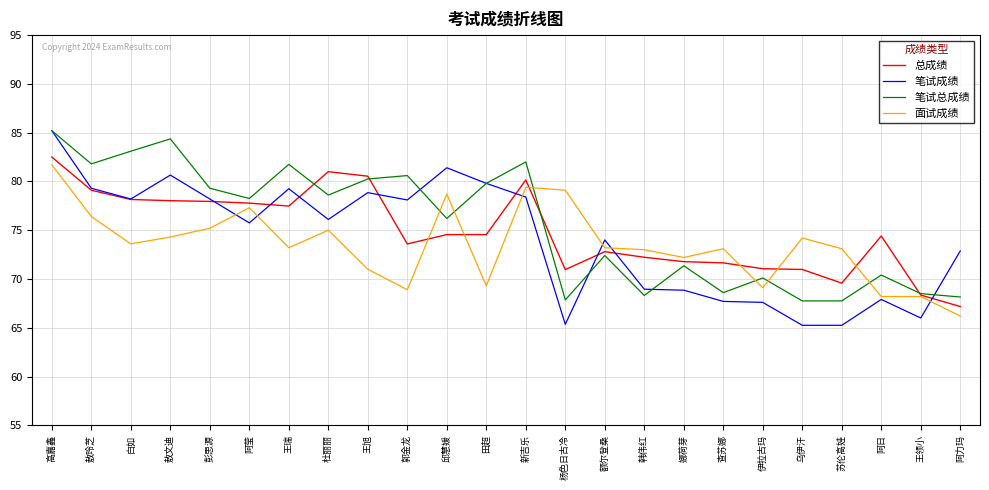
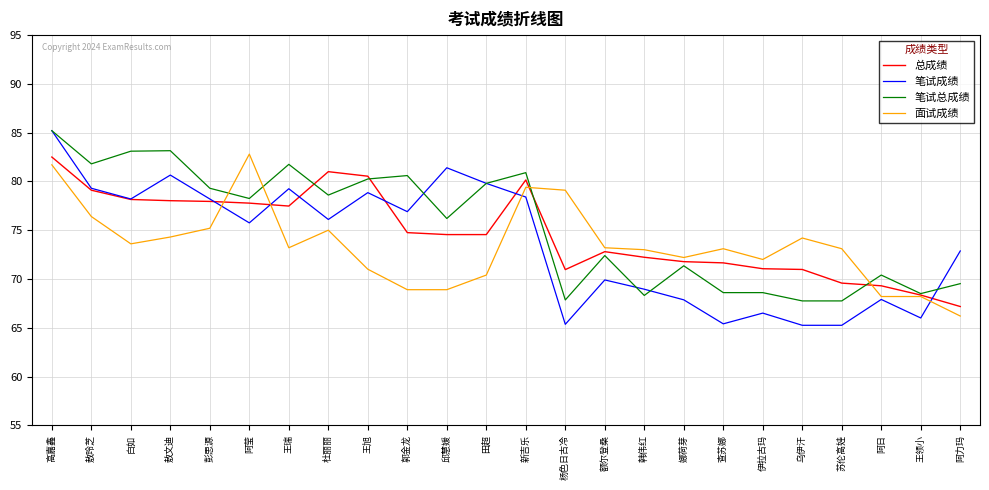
笔试总成绩, 敖文迪: 84 -> 83
面试成绩, 阿莹: 77 -> 83
总成绩, 郭金龙: 74 -> 75
笔试成绩, 郭金龙: 78 -> 77
面试成绩, 邱慧媛: 79 -> 69
面试成绩, 田超: 69 -> 70
笔试总成绩, 新吉乐: 82 -> 81
笔试成绩, 额尔登桑: 74 -> 70
笔试成绩, 娜荷芽: 69 -> 68
笔试成绩, 查苏娜: 68 -> 65
笔试成绩, 伊拉古玛: 68 -> 67
笔试总成绩, 伊拉古玛: 70 -> 69
面试成绩, 伊拉古玛: 69 -> 72
总成绩, 阿日: 74 -> 69
笔试总成绩, 阿力玛: 68 -> 70
